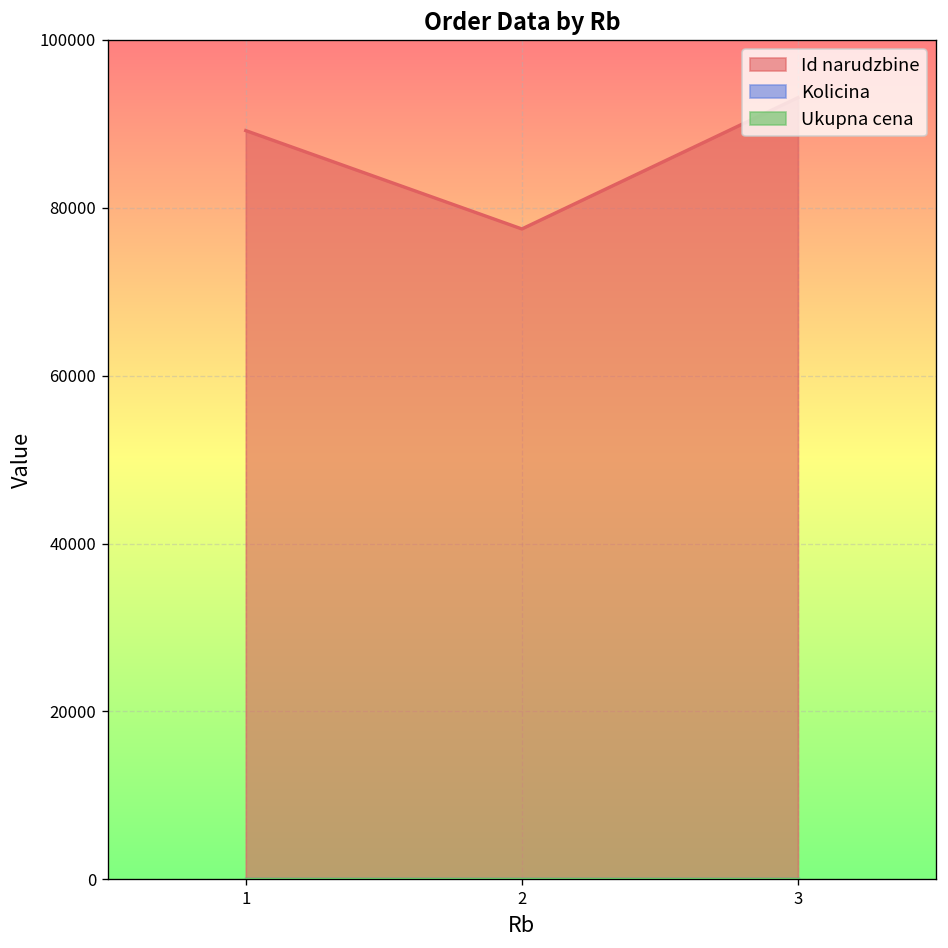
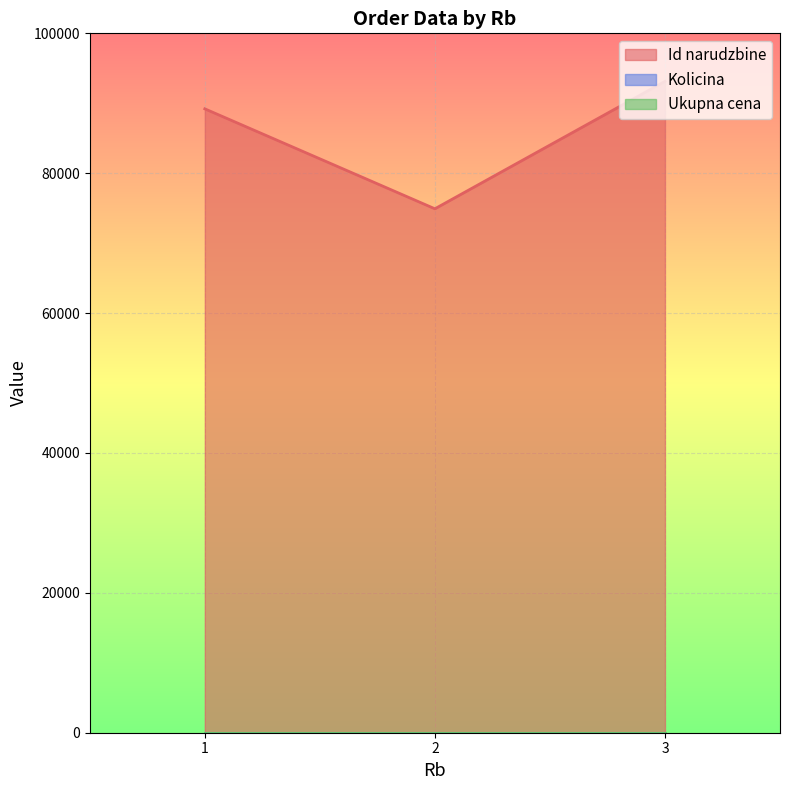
Id narudzbine, 2: 77000 -> 75000
